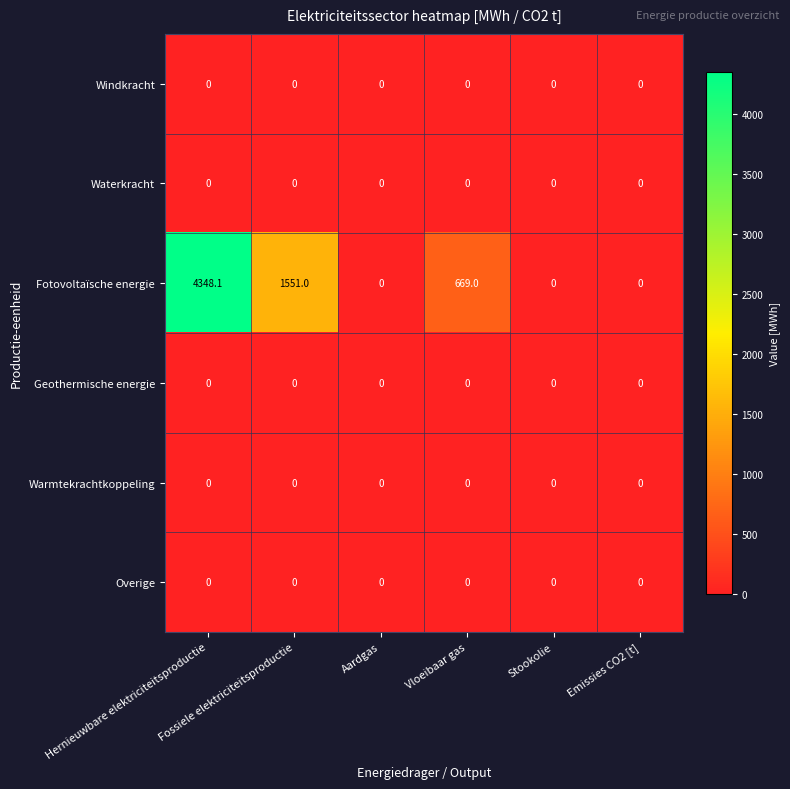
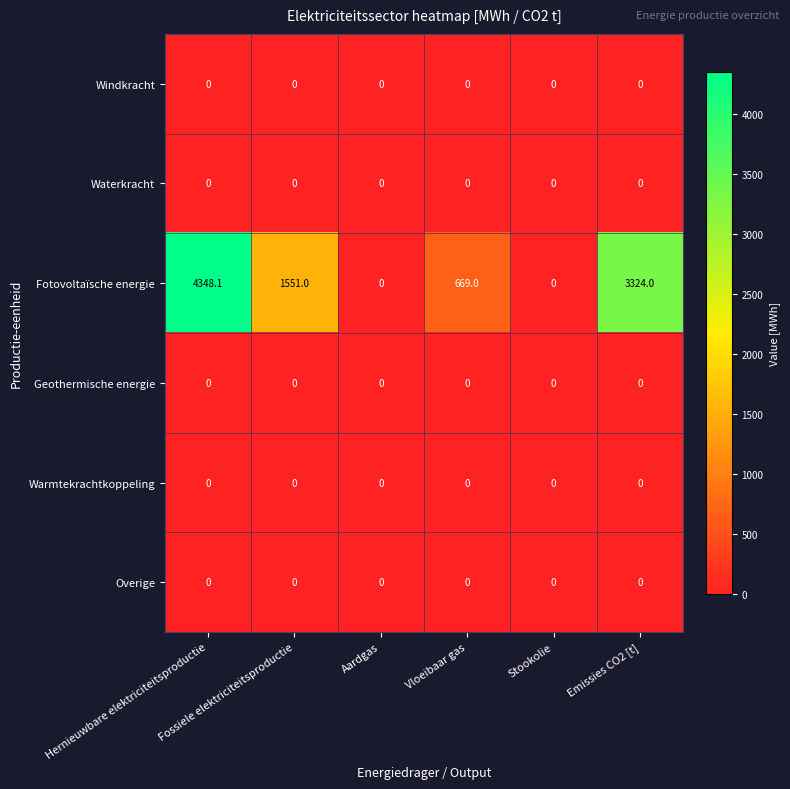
Fotovoltaïsche energie, Emissies CO2 [t]: 0 -> 3324.0
